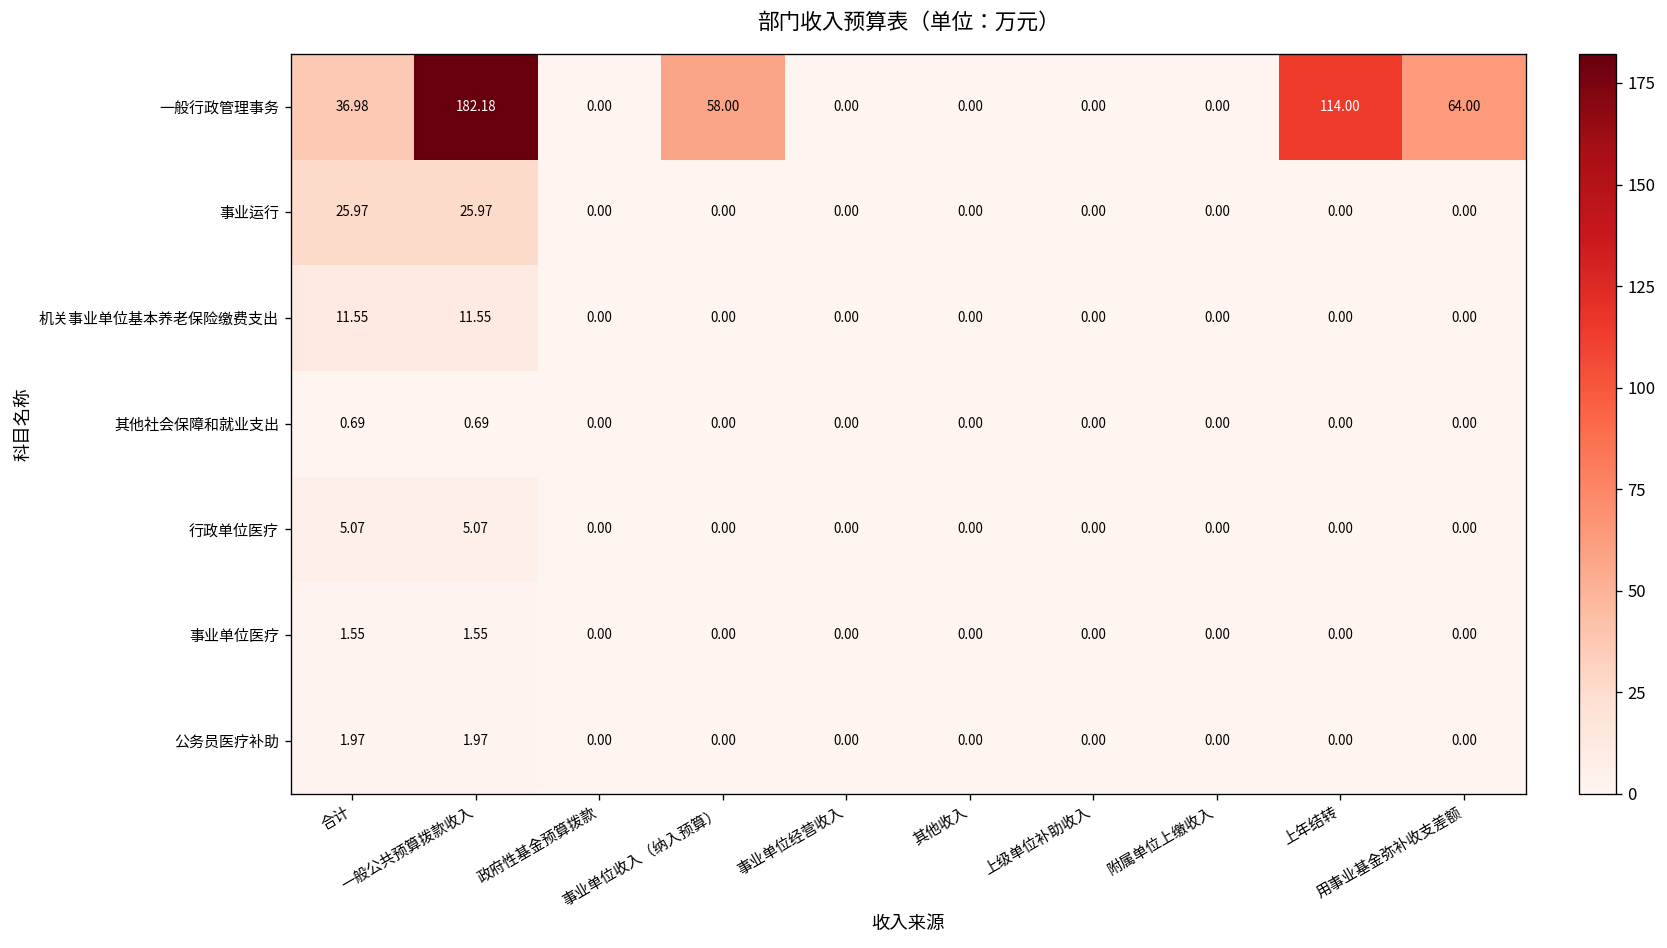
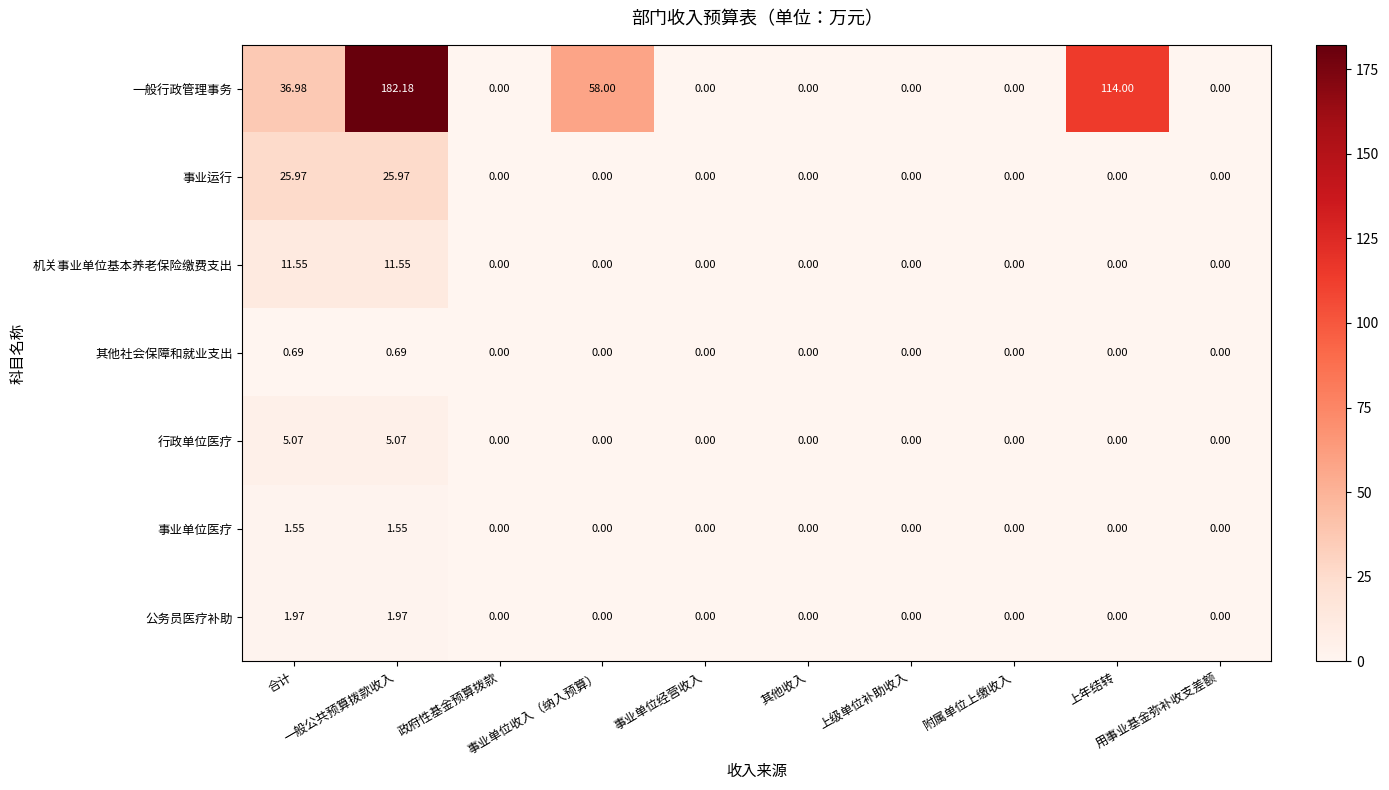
一般行政管理事务, 用事业基金弥补收支差额: 64.00 -> 0.00
